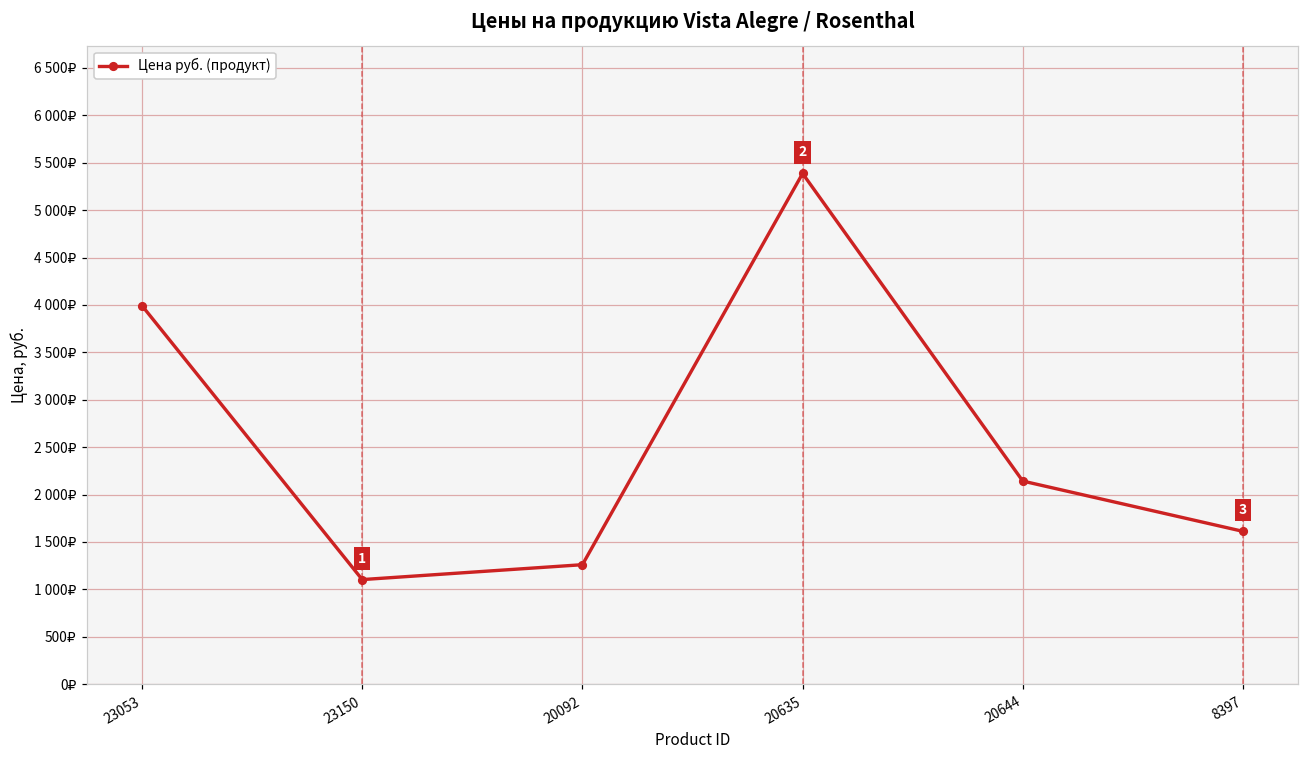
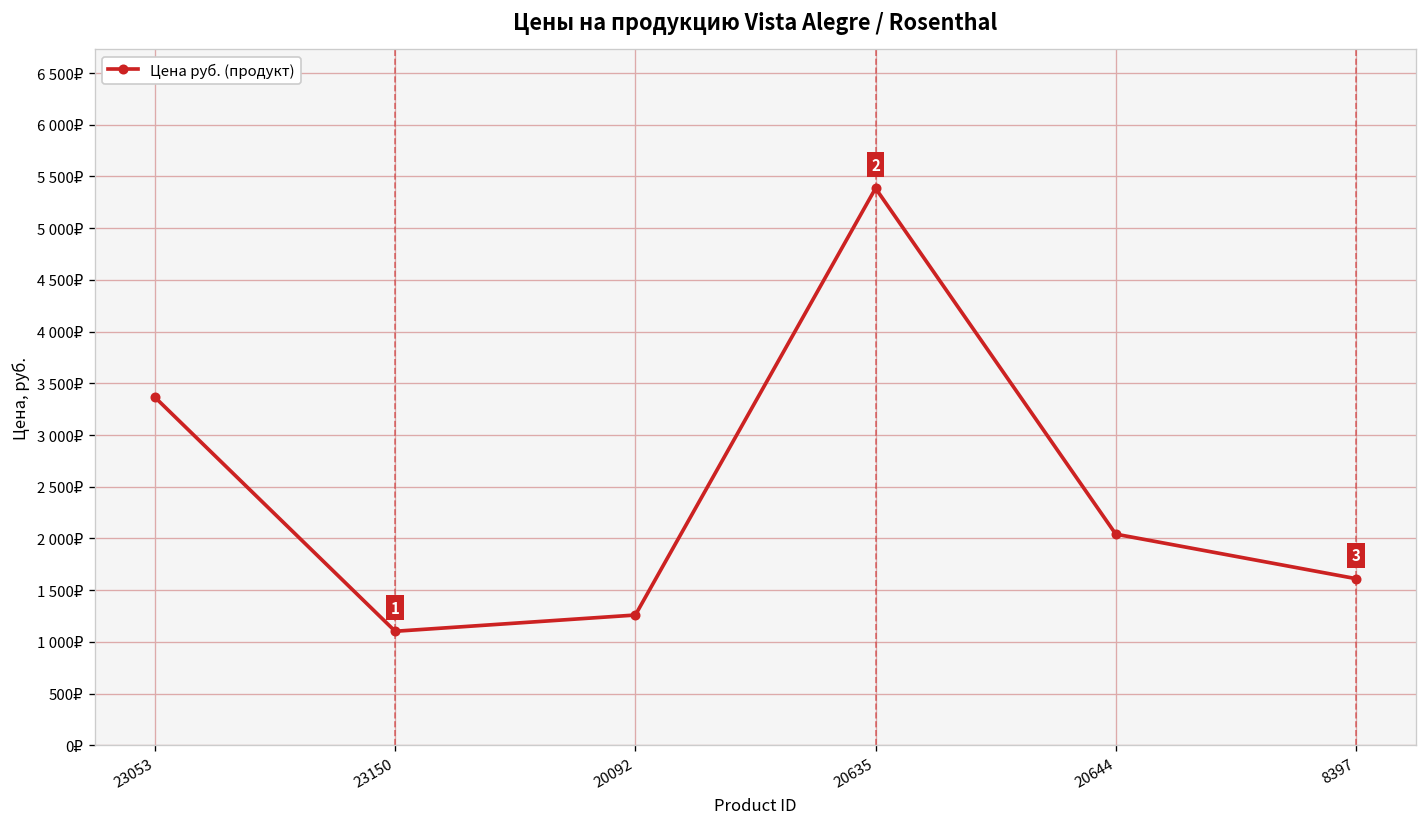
23053: 4000₽ -> 3400₽
20644: 2100₽ -> 2000₽
